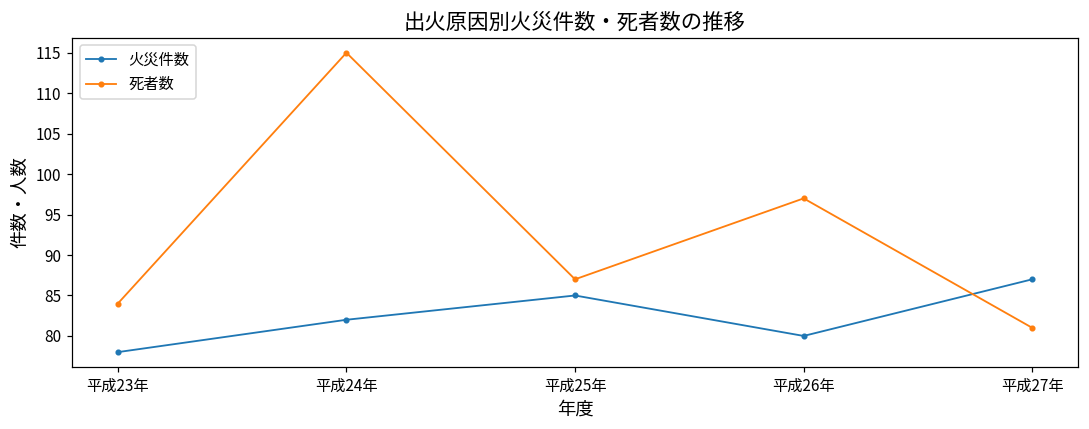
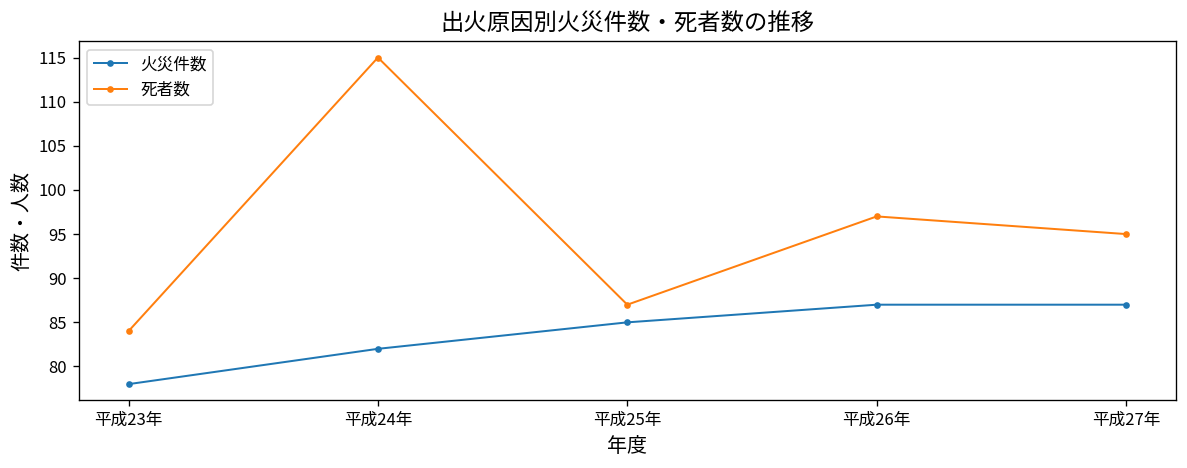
火災件数, 平成26年: 80 -> 87
死者数, 平成27年: 81 -> 95
